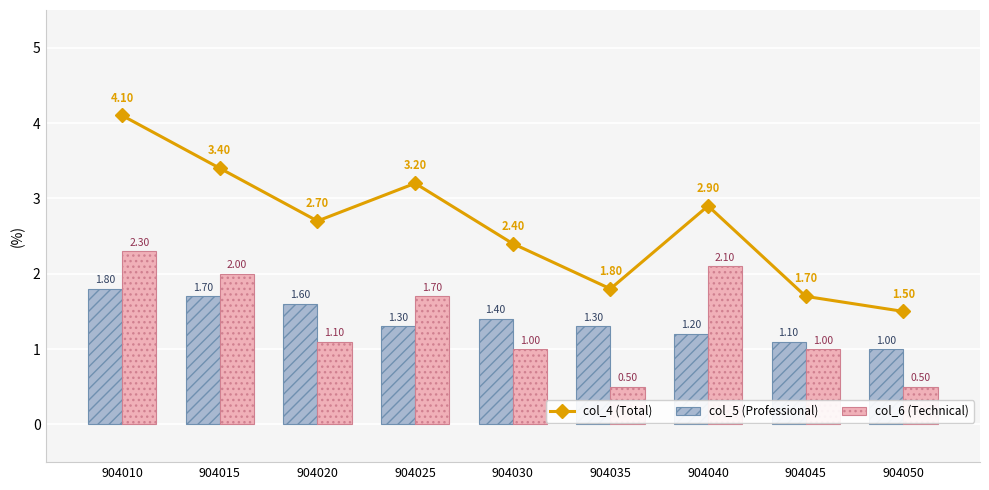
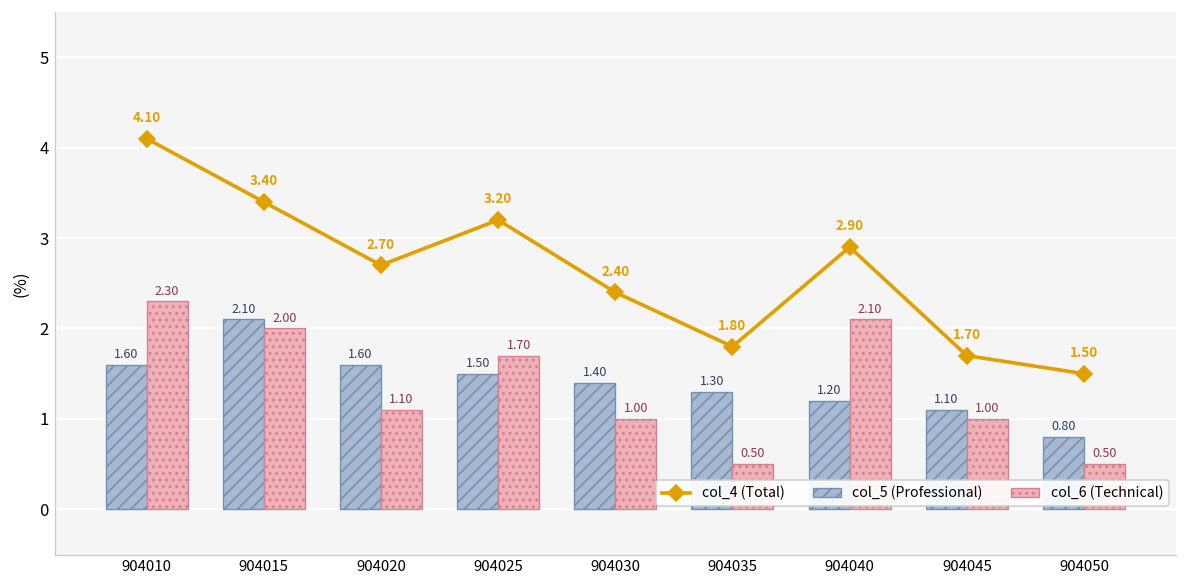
col_5 (Professional), 904010: 1.80 -> 1.60
col_5 (Professional), 904015: 1.70 -> 2.10
col_5 (Professional), 904025: 1.30 -> 1.50
col_5 (Professional), 904050: 1.00 -> 0.80
